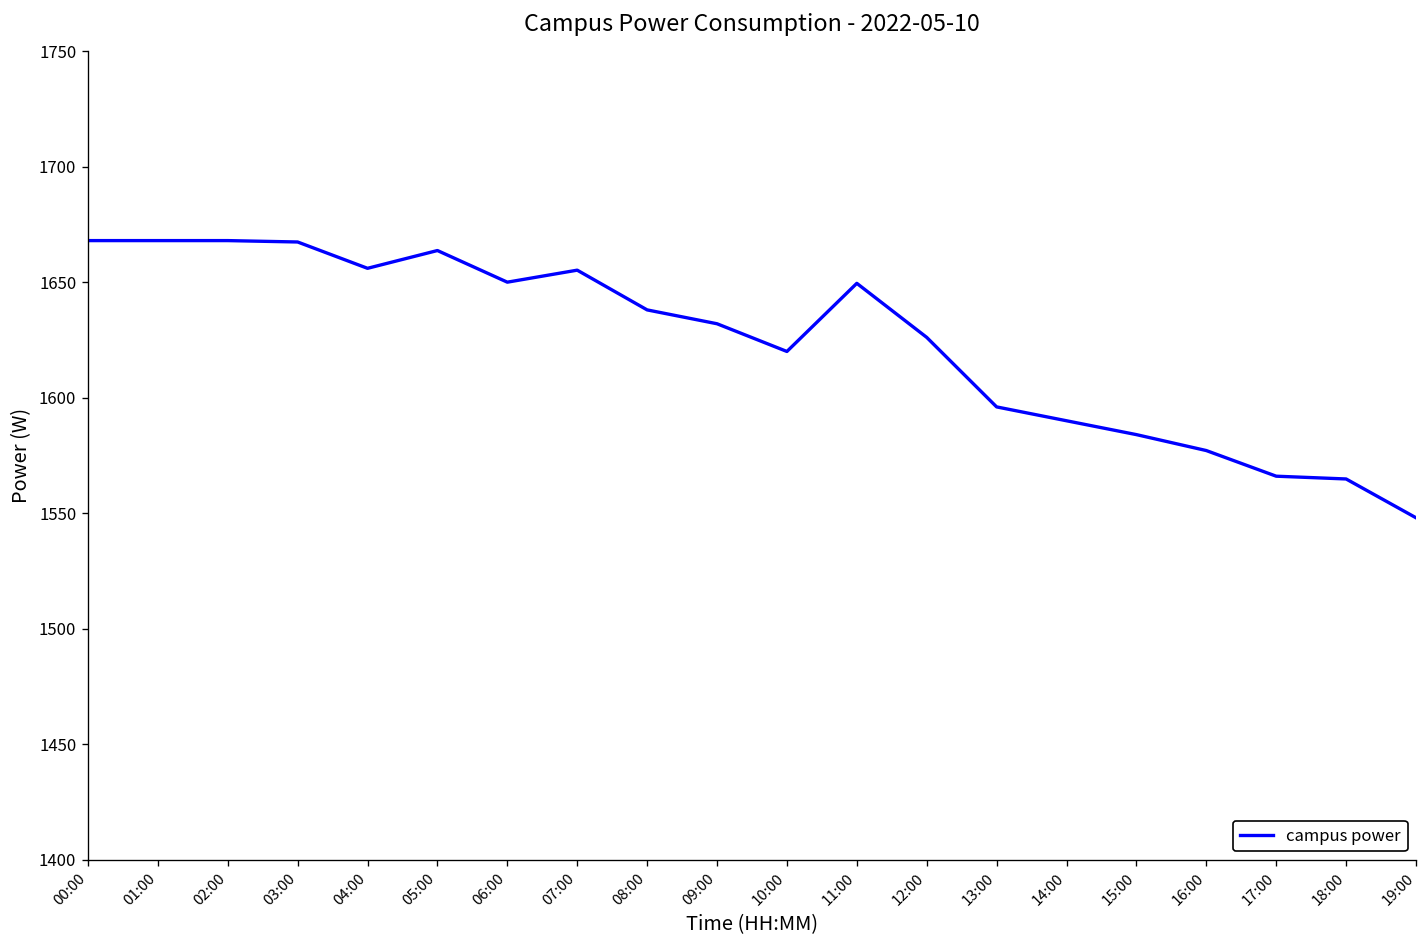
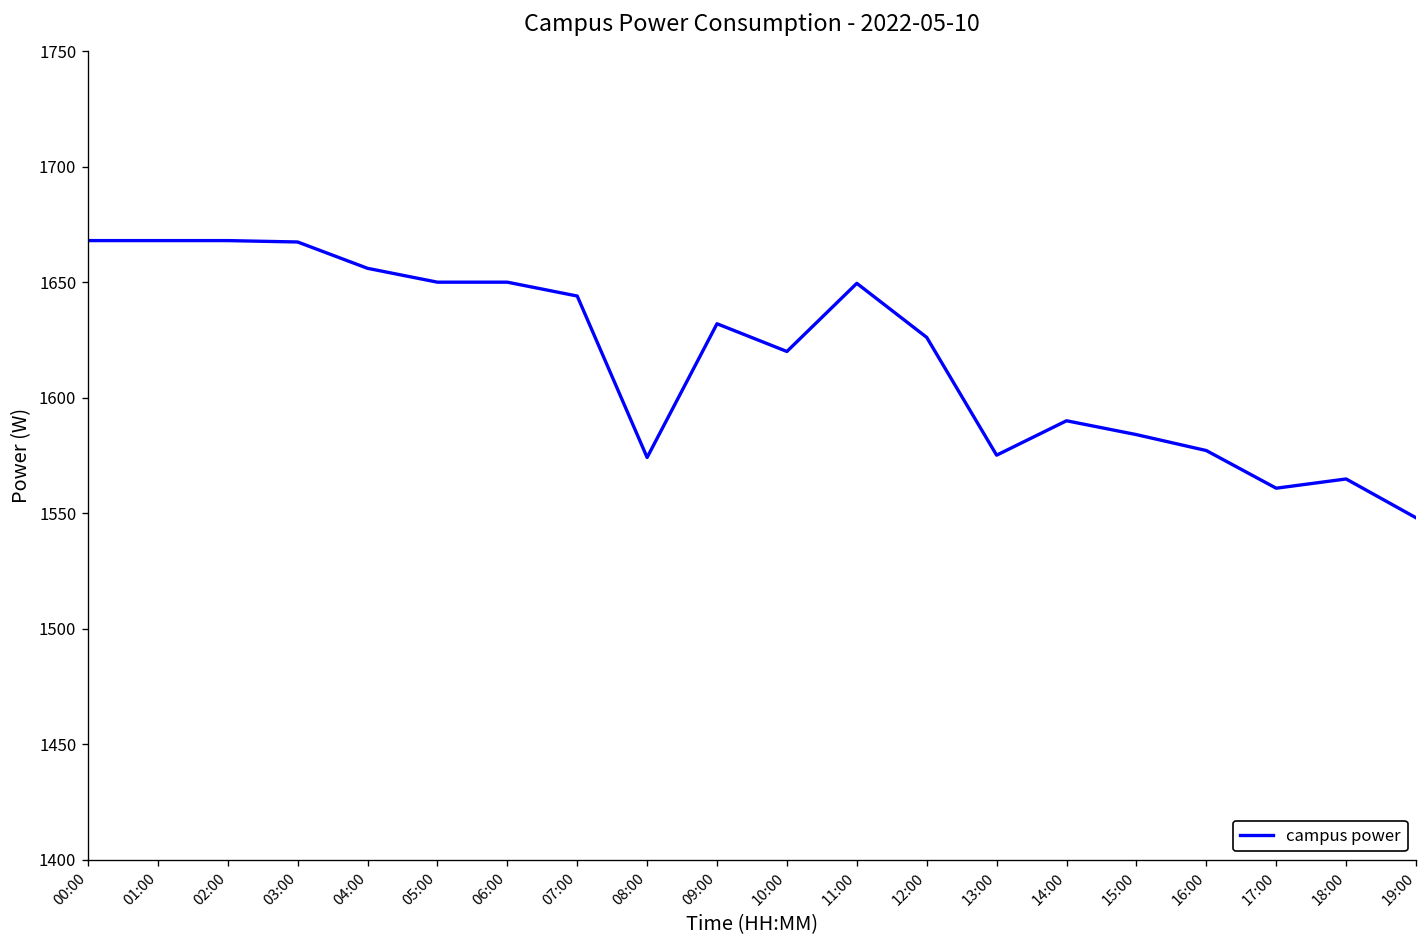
05:00: 1664 -> 1650
07:00: 1655 -> 1644
08:00: 1638 -> 1574
13:00: 1596 -> 1575
17:00: 1566 -> 1561
